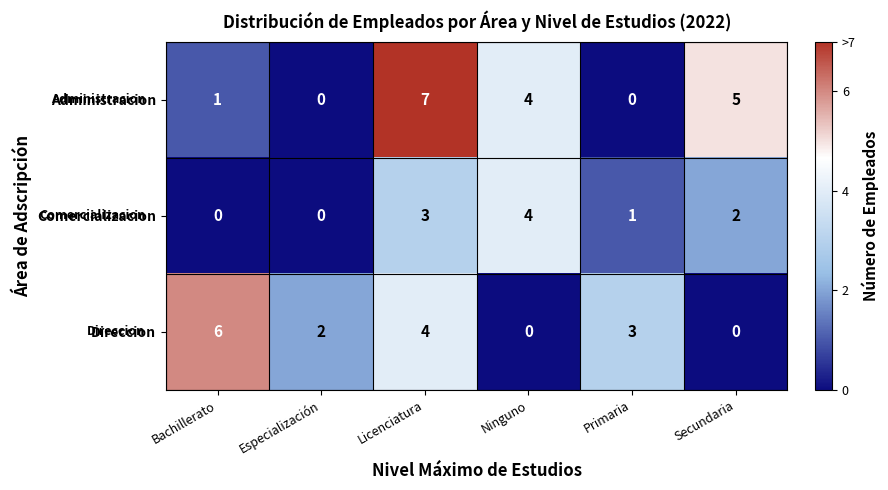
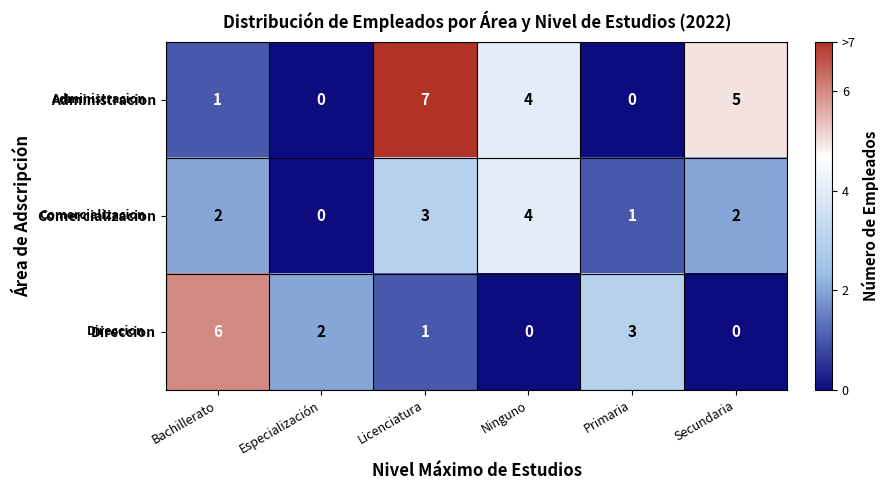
Comercializacion, Bachillerato: 0 -> 2
Direccion, Licenciatura: 4 -> 1
